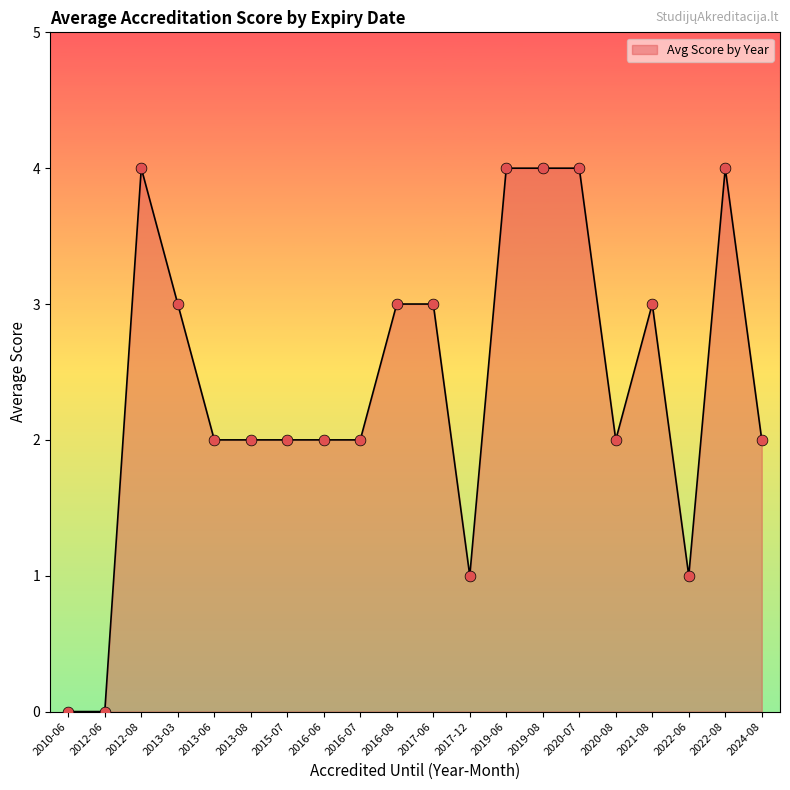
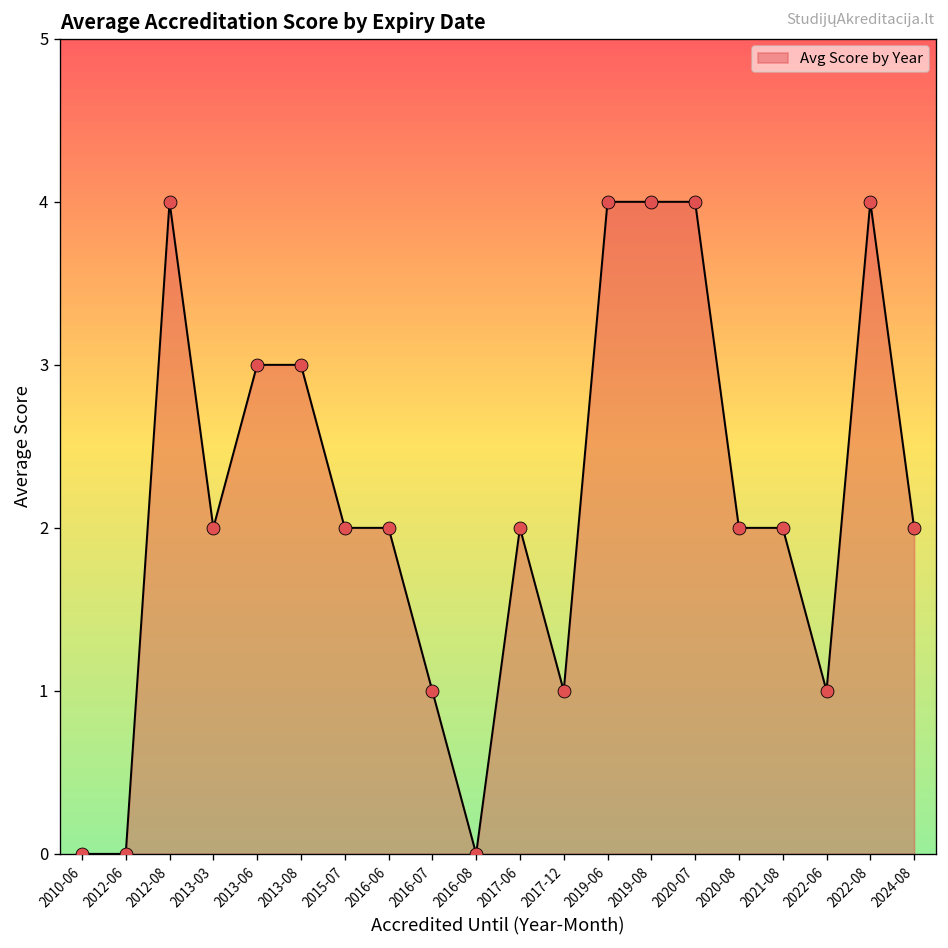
2013-03: 3 -> 2
2013-06: 2 -> 3
2013-08: 2 -> 3
2016-07: 2 -> 1
2016-08: 3 -> 0
2017-06: 3 -> 2
2021-08: 3 -> 2
